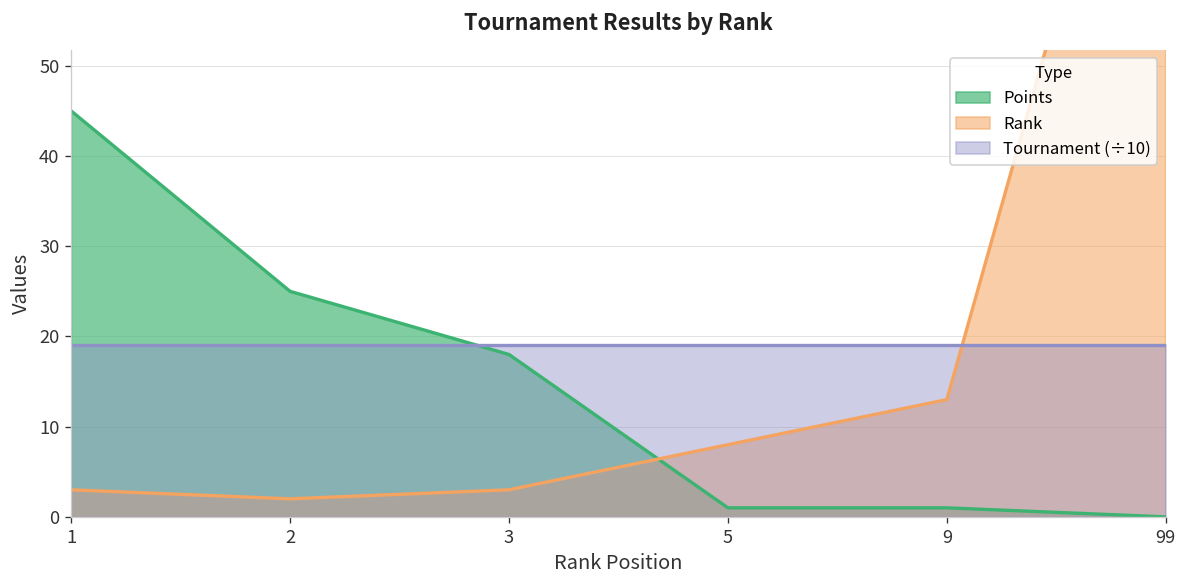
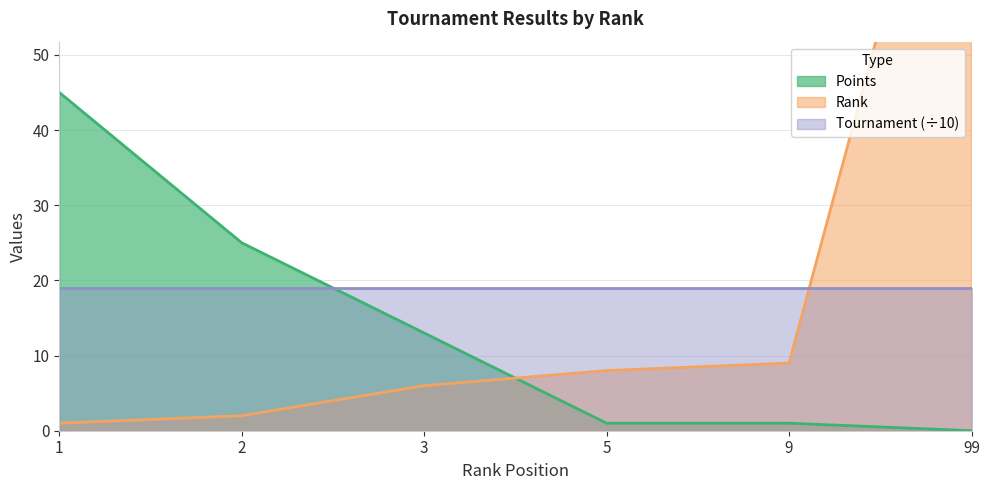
Rank, 1: 3 -> 1
Points, 3: 18 -> 13
Rank, 3: 3 -> 6
Rank, 9: 13 -> 9
